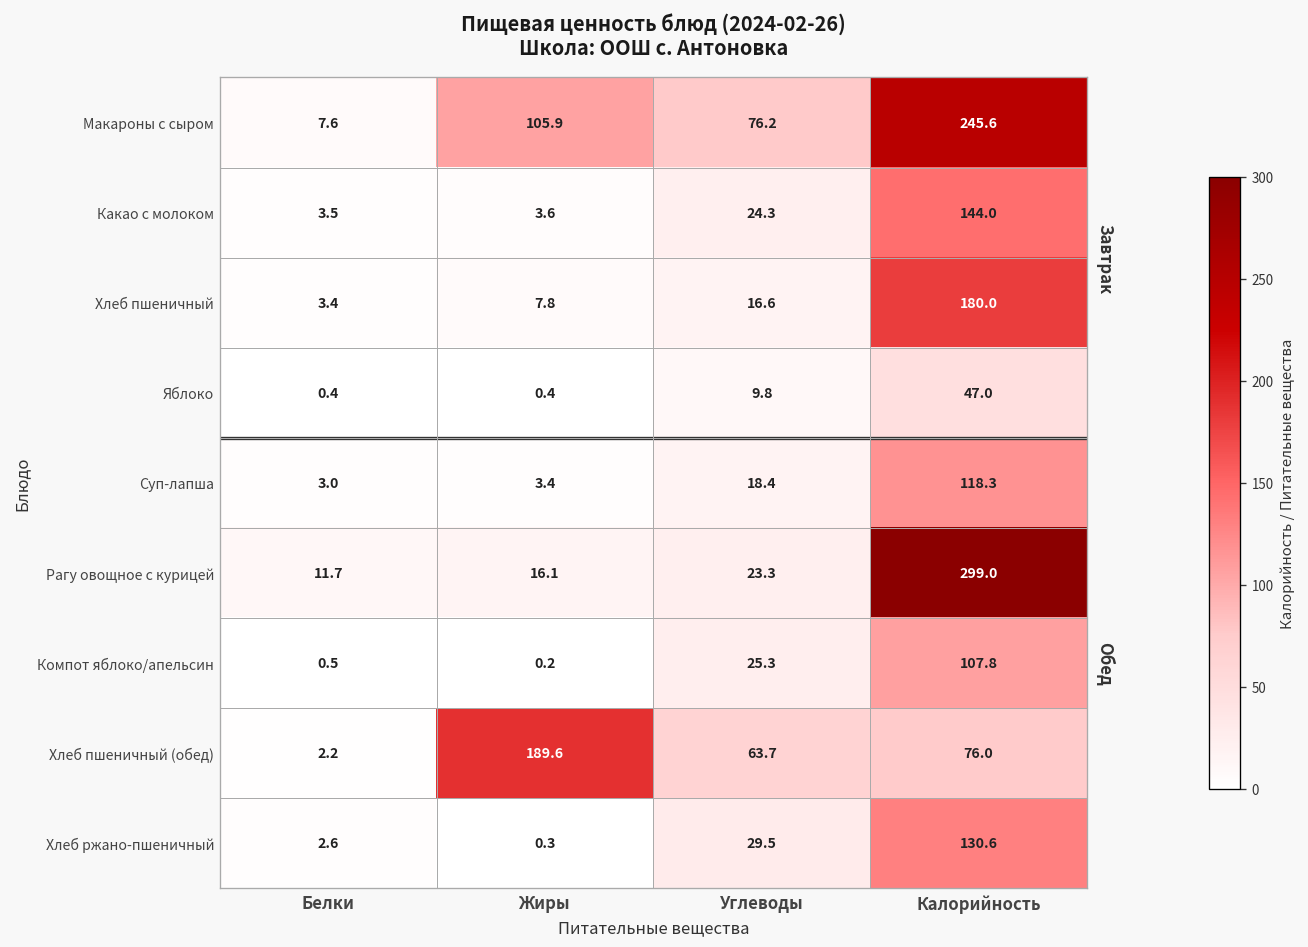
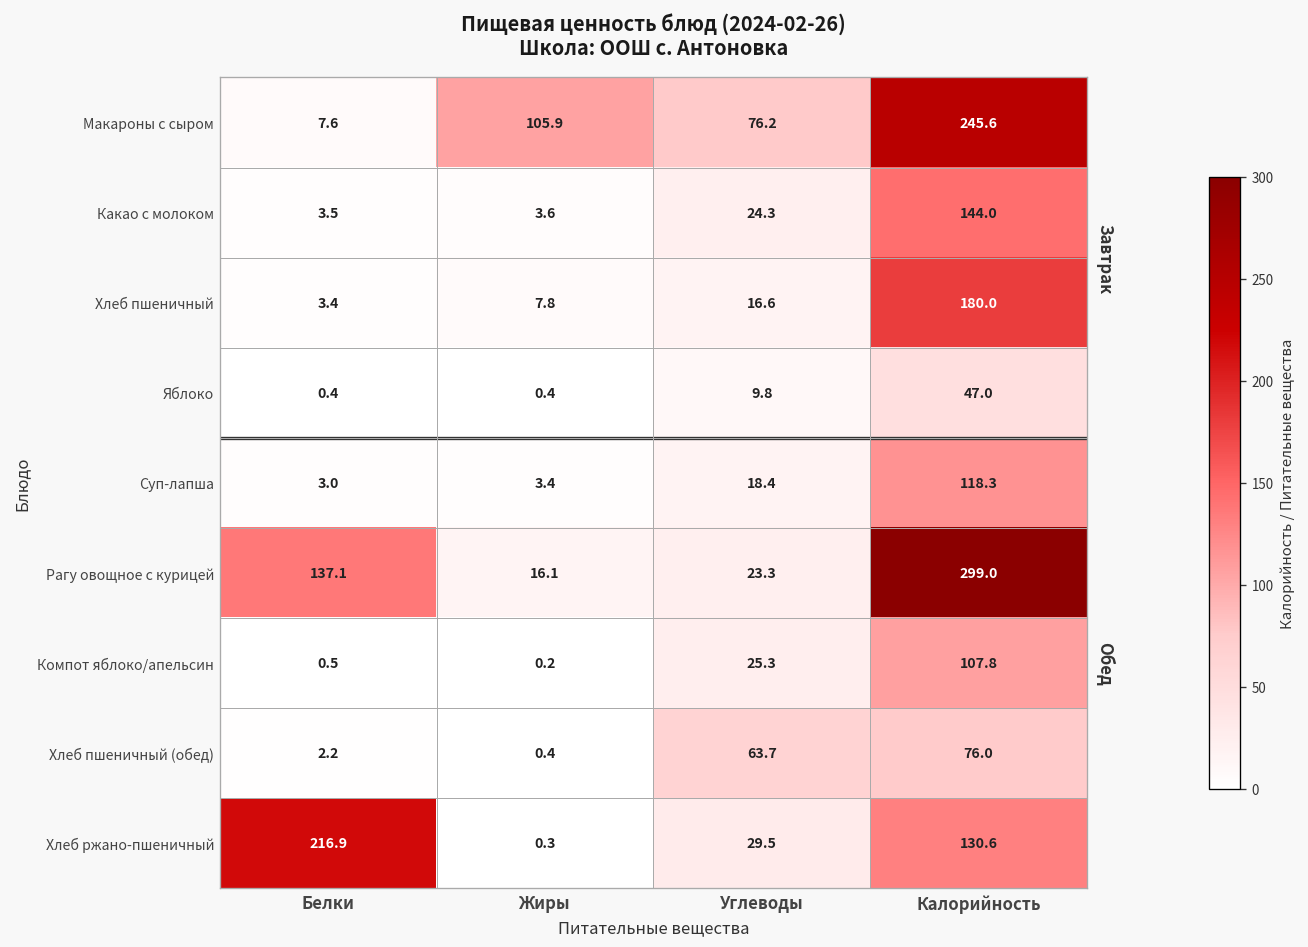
Рагу овощное с курицей, Белки: 11.7 -> 137.1
Хлеб пшеничный (обед), Жиры: 189.6 -> 0.4
Хлеб ржано-пшеничный, Белки: 2.6 -> 216.9
